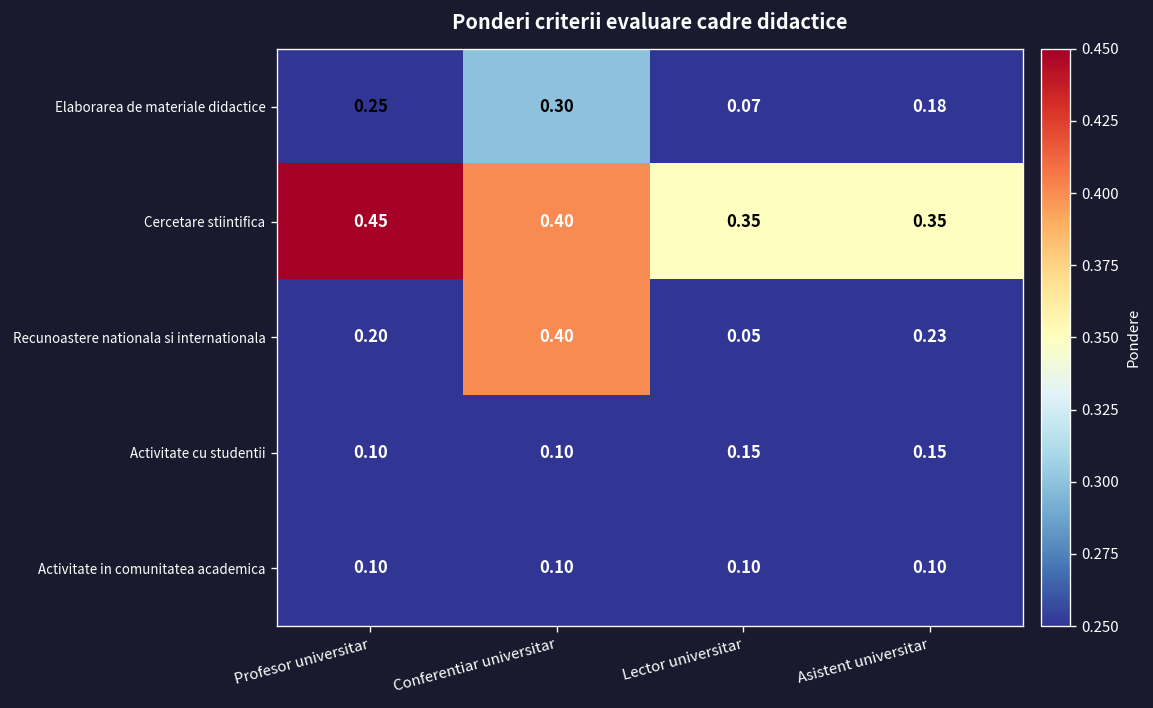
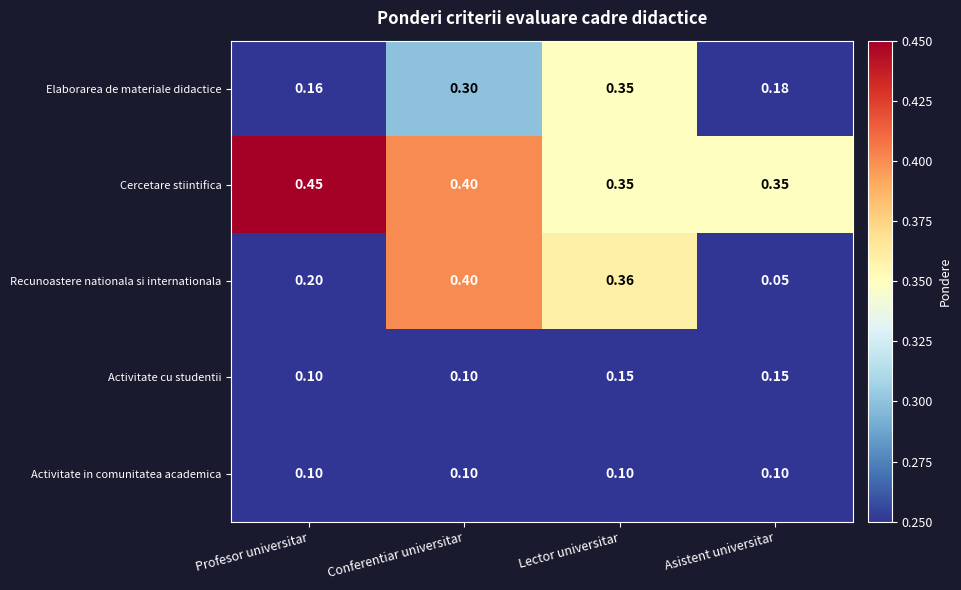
Elaborarea de materiale didactice, Profesor universitar: 0.25 -> 0.16
Elaborarea de materiale didactice, Lector universitar: 0.07 -> 0.35
Recunoastere nationala si internationala, Lector universitar: 0.05 -> 0.36
Recunoastere nationala si internationala, Asistent universitar: 0.23 -> 0.05
